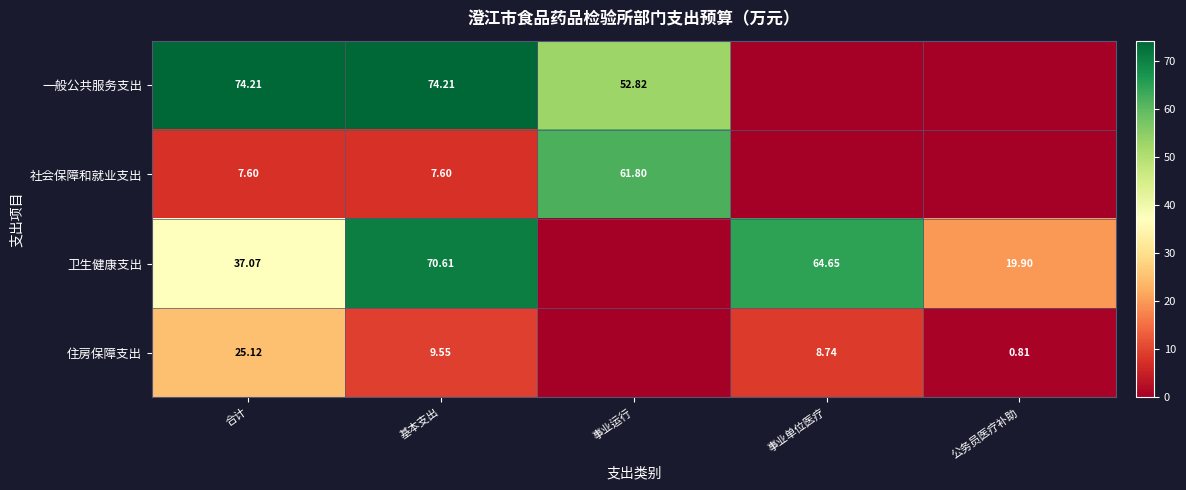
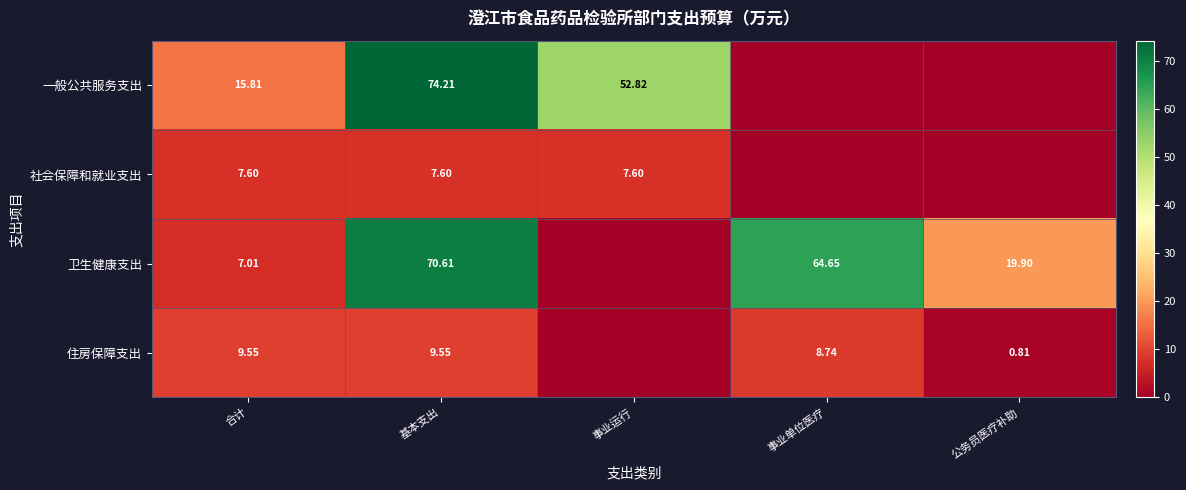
一般公共服务支出, 合计: 74.21 -> 15.81
社会保障和就业支出, 事业运行: 61.80 -> 7.60
卫生健康支出, 合计: 37.07 -> 7.01
住房保障支出, 合计: 25.12 -> 9.55
